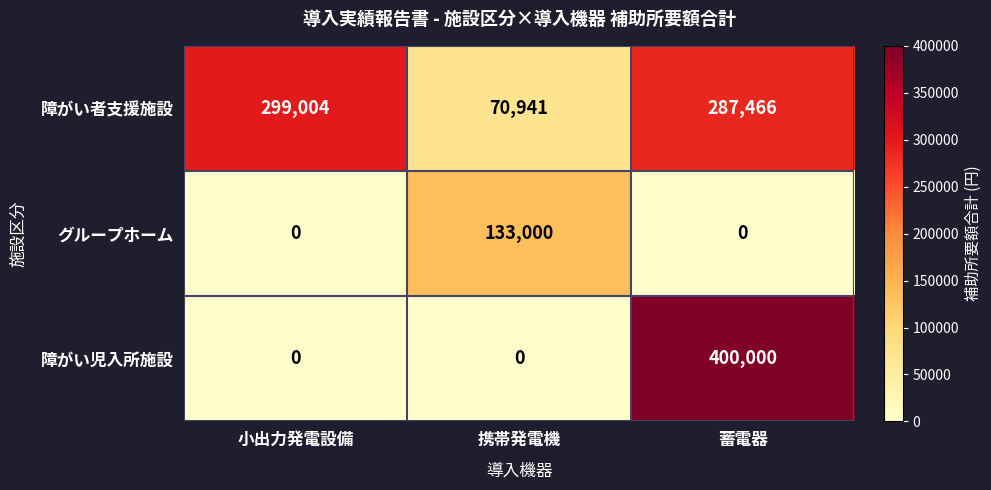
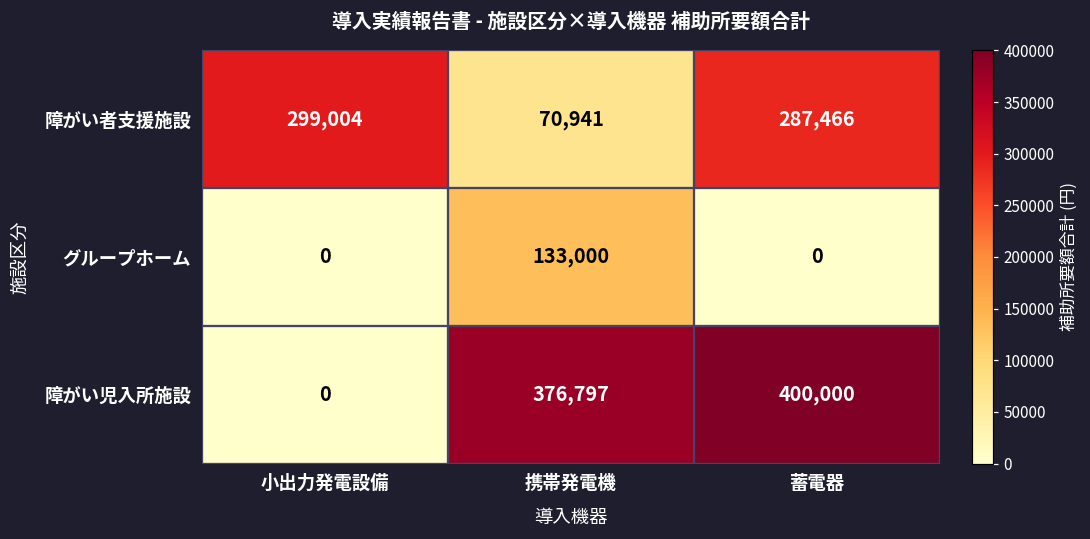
障がい児入所施設, 携帯発電機: 0 -> 376,797
